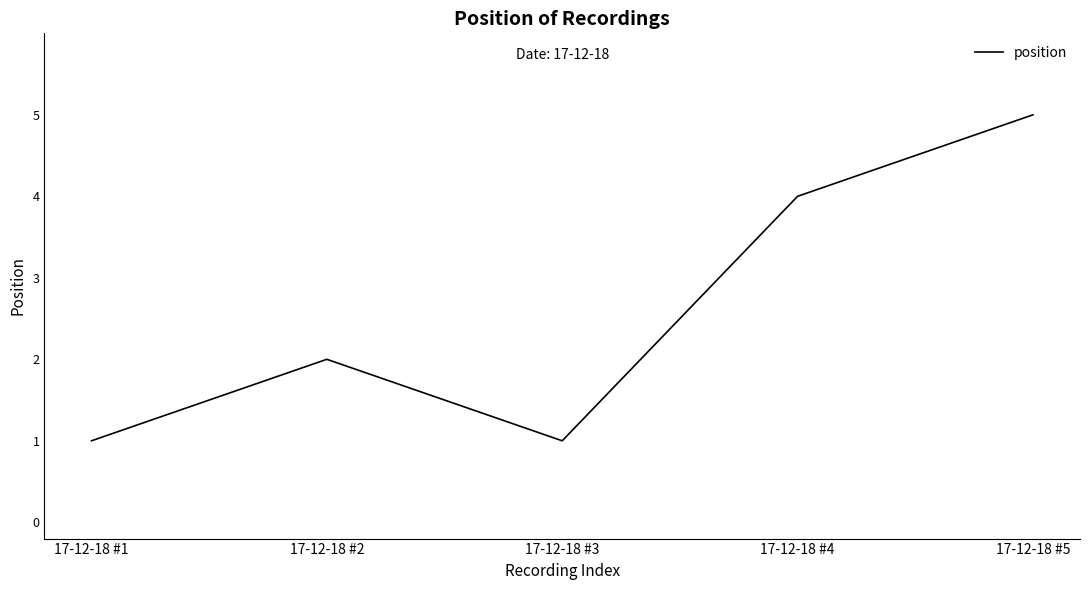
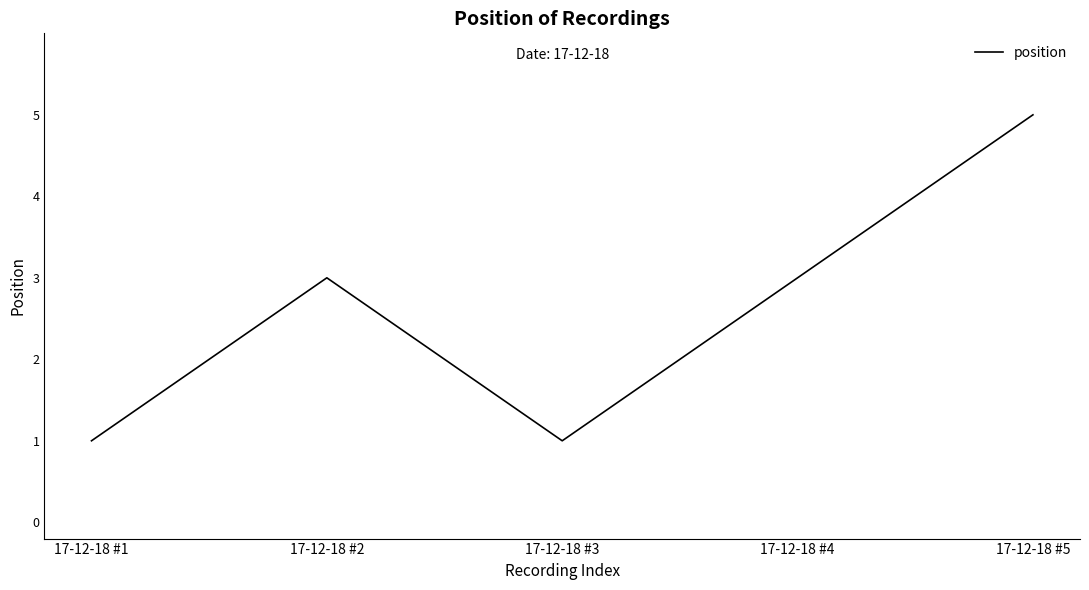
17-12-18 #2: 2 -> 3
17-12-18 #4: 4 -> 3
